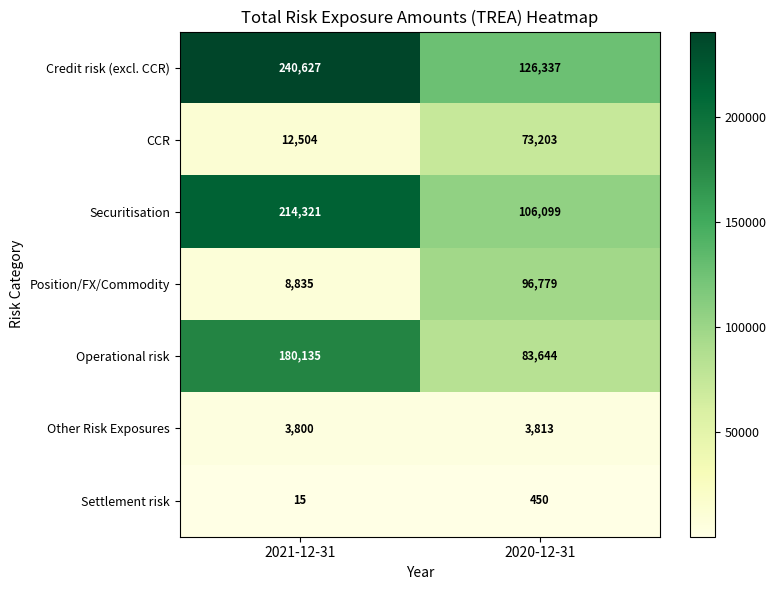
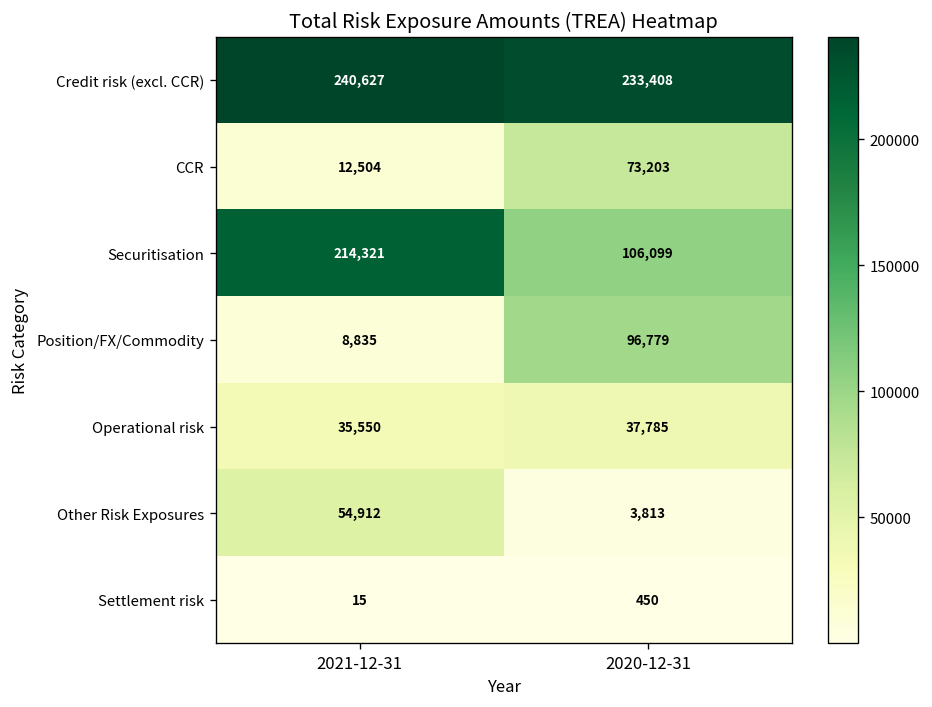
Credit risk (excl. CCR), 2020-12-31: 126,337 -> 233,408
Operational risk, 2021-12-31: 180,135 -> 35,550
Operational risk, 2020-12-31: 83,644 -> 37,785
Other Risk Exposures, 2021-12-31: 3,800 -> 54,912
